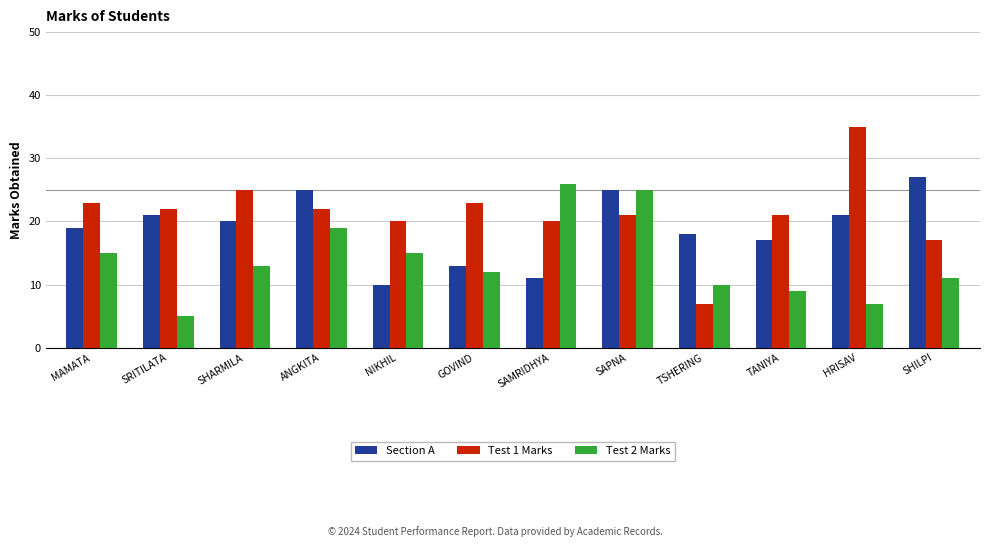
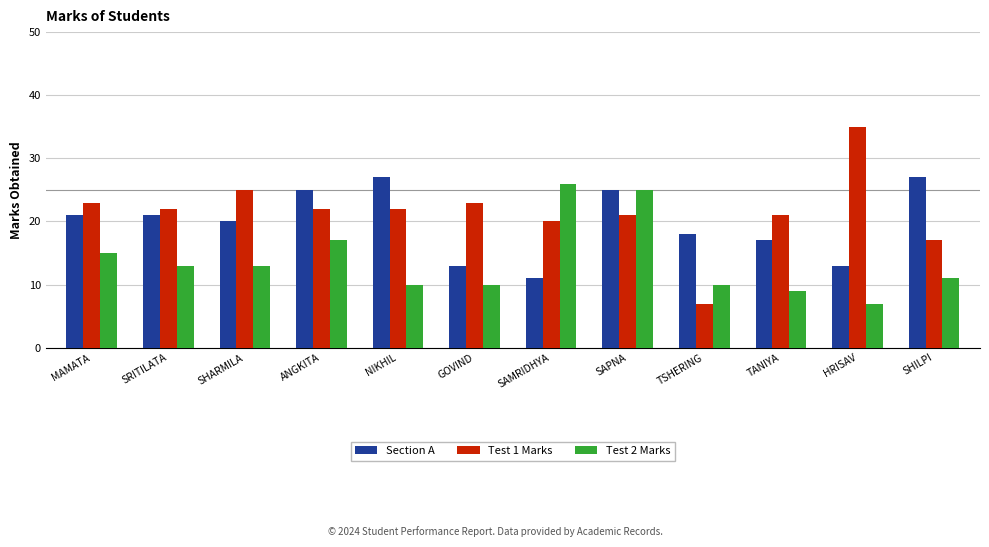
Section A, MAMATA: 19 -> 21
Test 2 Marks, SRITILATA: 5 -> 13
Test 2 Marks, ANGKITA: 19 -> 17
Section A, NIKHIL: 10 -> 27
Test 1 Marks, NIKHIL: 20 -> 22
Test 2 Marks, NIKHIL: 15 -> 10
Test 2 Marks, GOVIND: 12 -> 10
Section A, HRISAV: 21 -> 13
